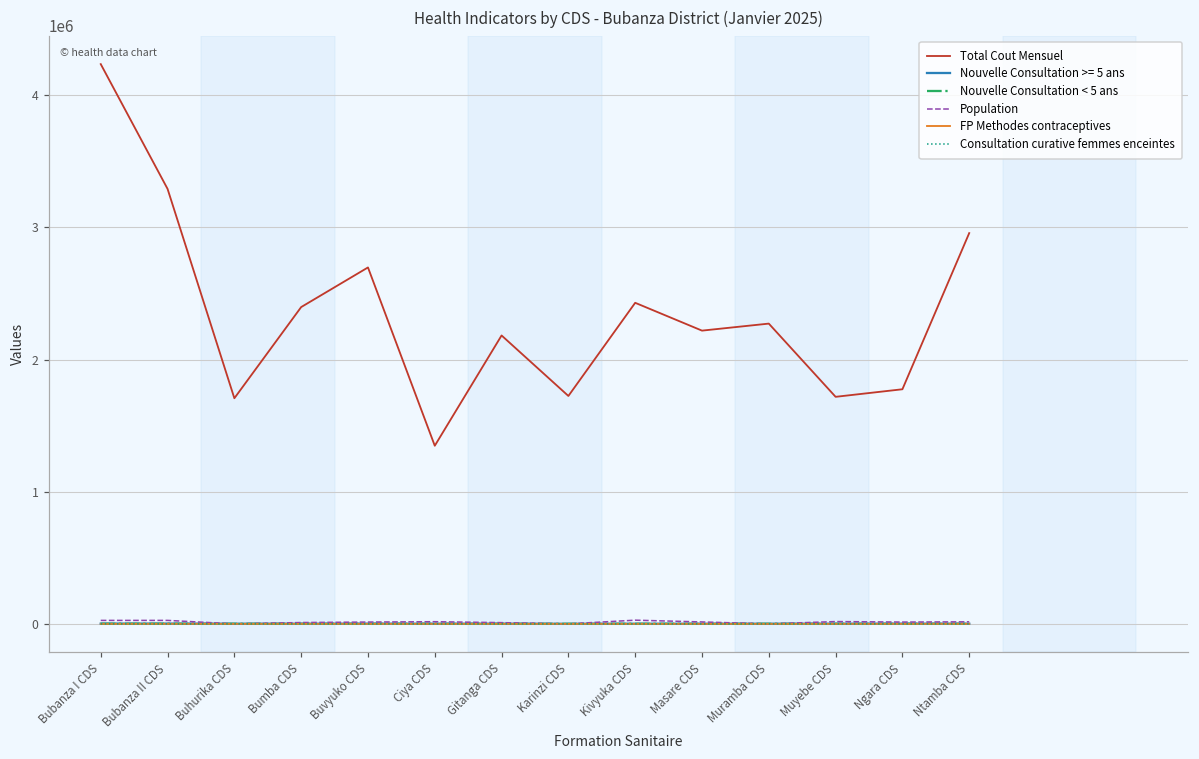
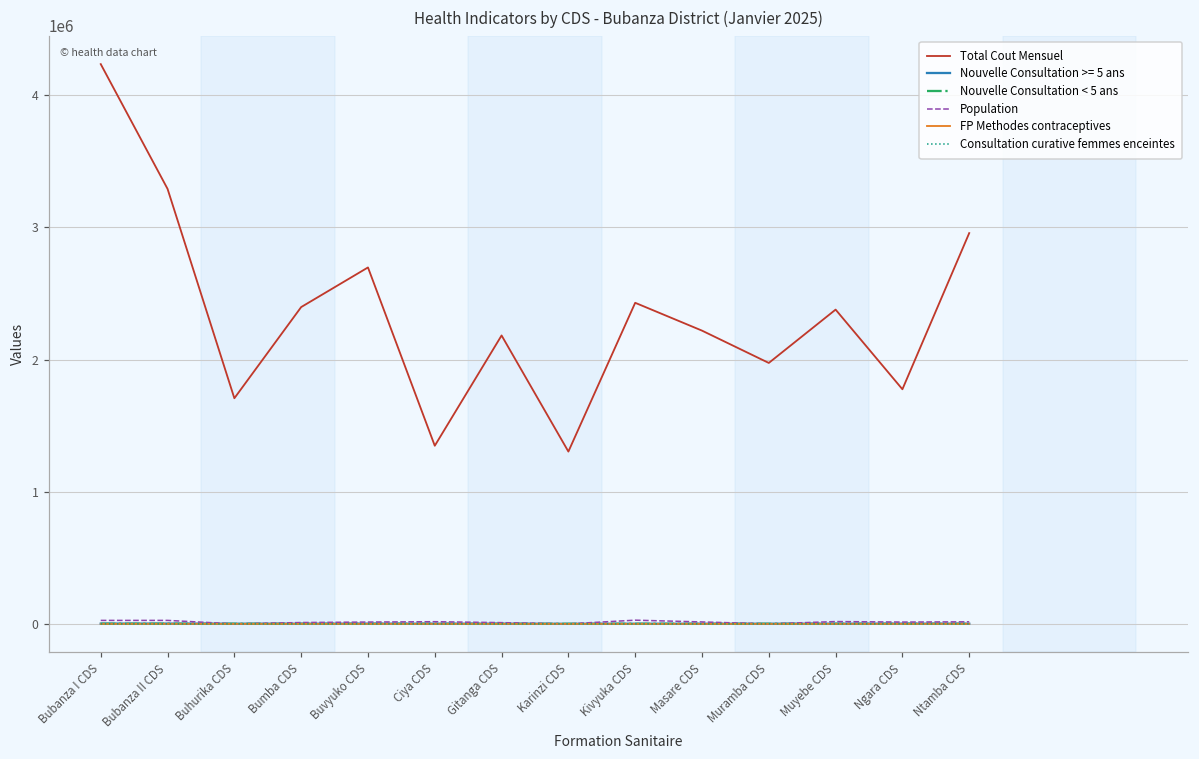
Total Cout Mensuel, Karinzi CDS: 1720000 -> 1300000
Total Cout Mensuel, Muramba CDS: 2270000 -> 1970000
Total Cout Mensuel, Muyebe CDS: 1720000 -> 2380000
